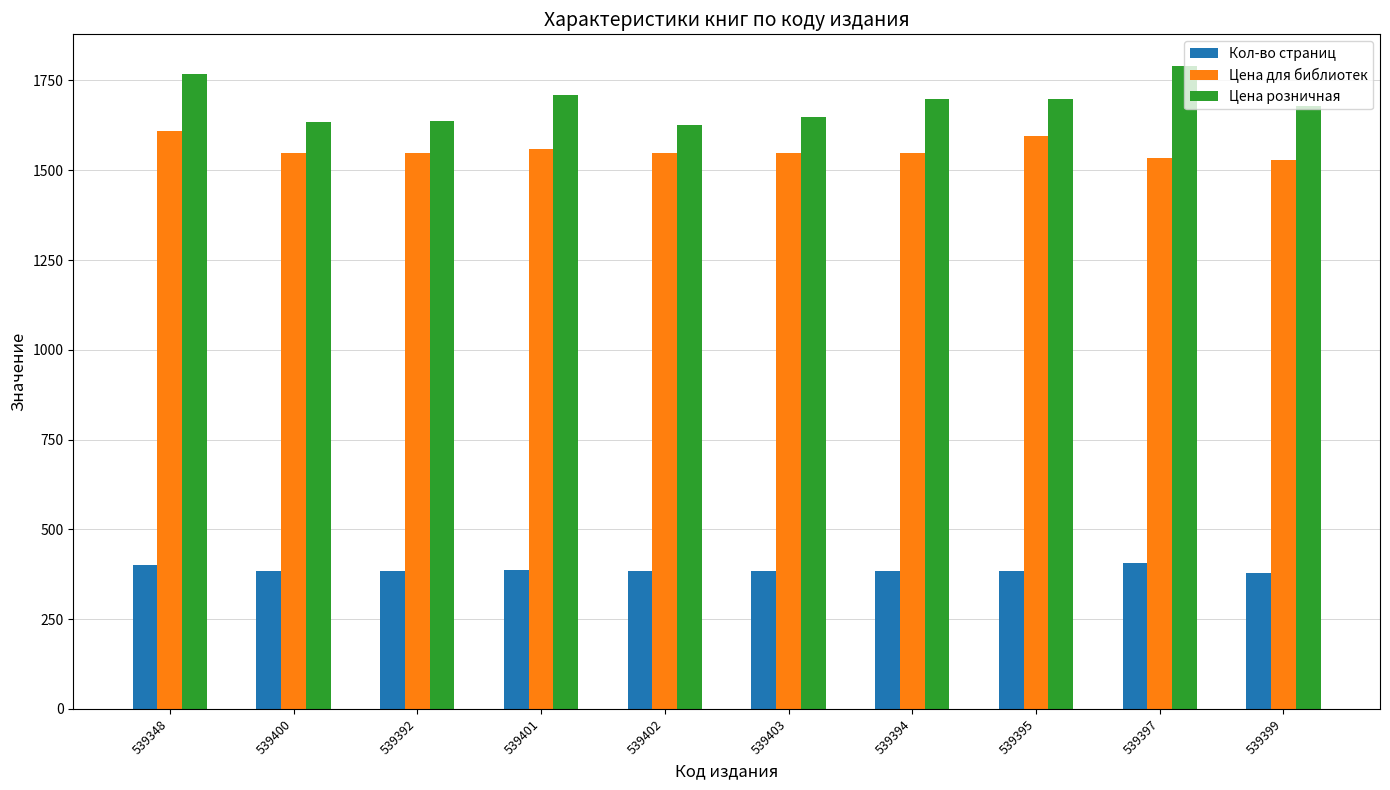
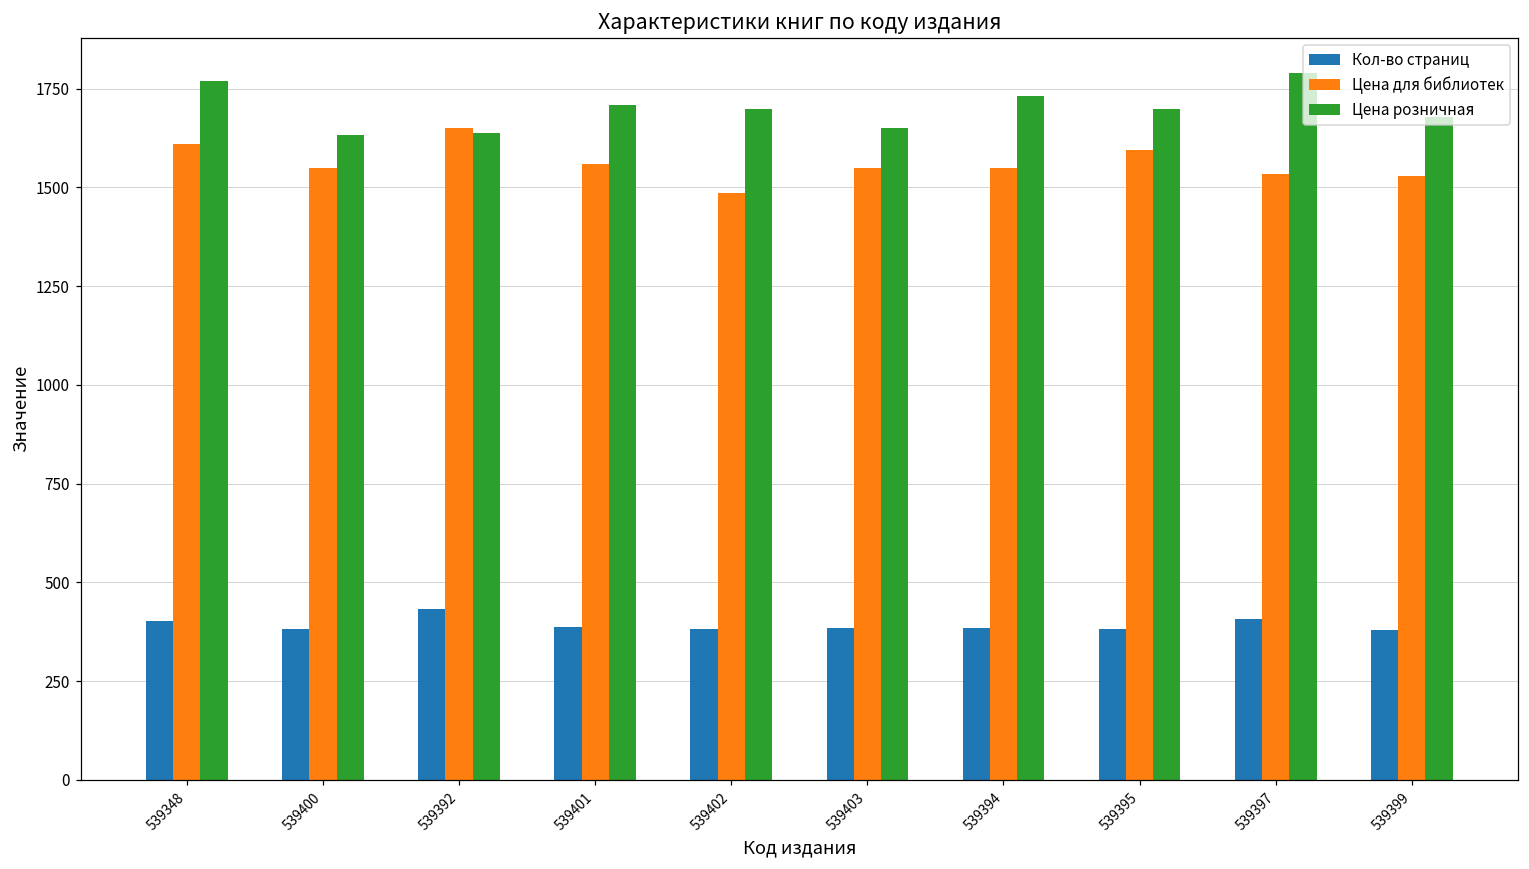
Кол-во страниц, 539392: 380 -> 430
Цена для библиотек, 539392: 1550 -> 1650
Цена для библиотек, 539402: 1550 -> 1490
Цена розничная, 539402: 1630 -> 1700
Цена розничная, 539394: 1700 -> 1730
